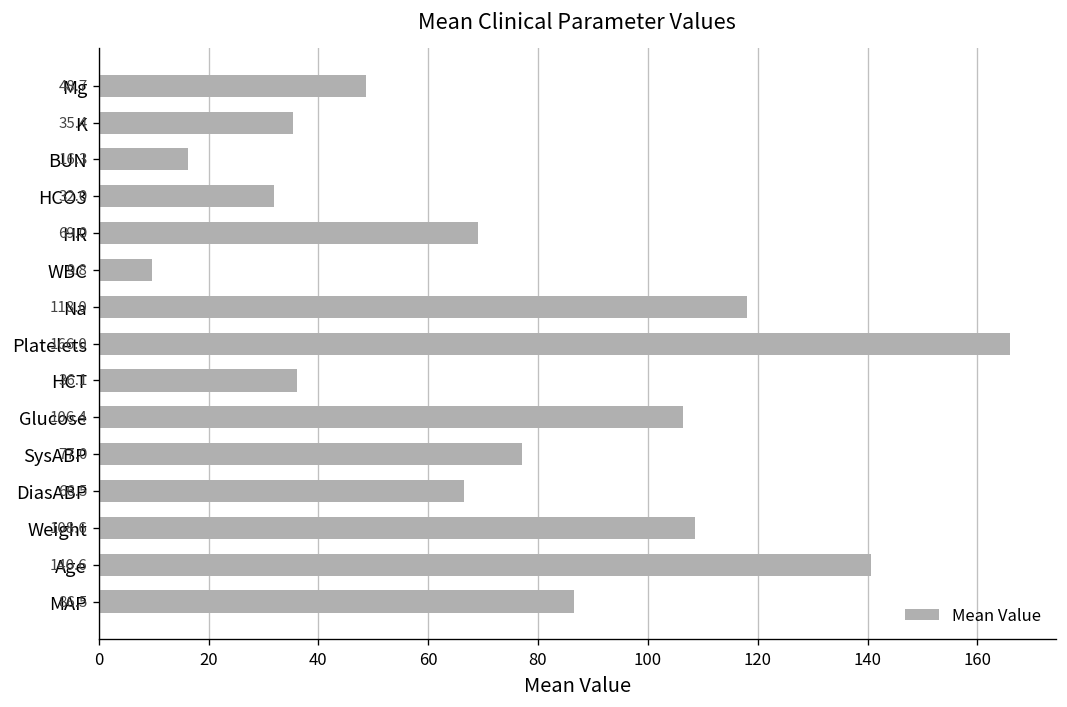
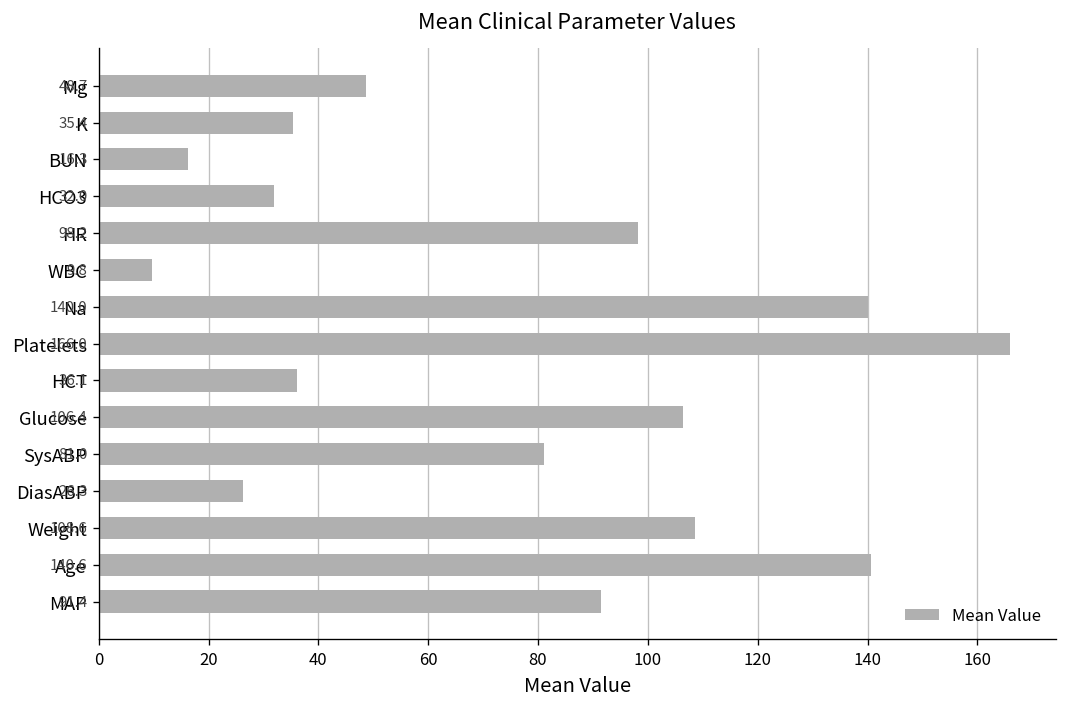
HR: 69.0 -> 98.2
Na: 118.0 -> 140.0
SysABP: 77.0 -> 81.0
DiasABP: 66.5 -> 26.3
MAP: 86.5 -> 91.4
